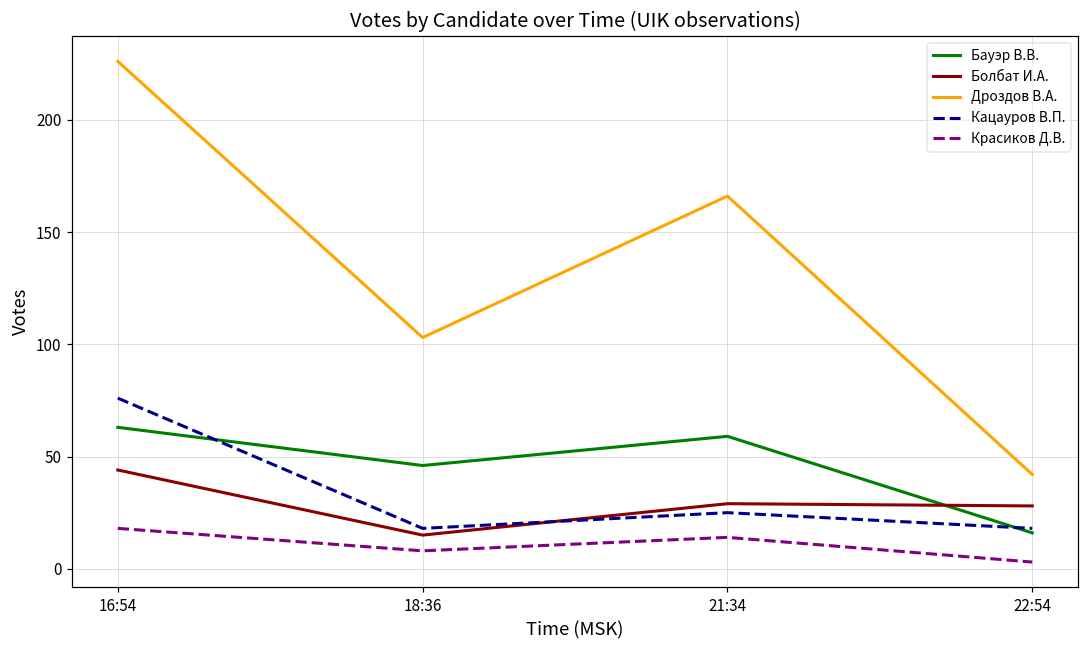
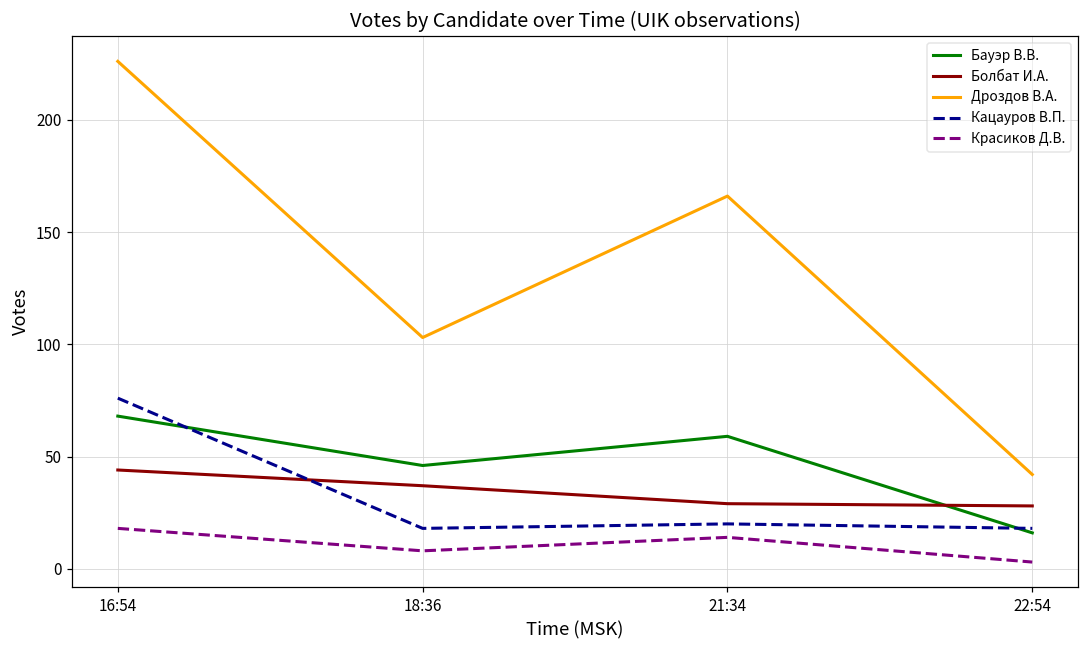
Бауэр В.В., 16:54: 63 -> 68
Болбат И.А., 18:36: 15 -> 37
Кацауров В.П., 21:34: 25 -> 20
